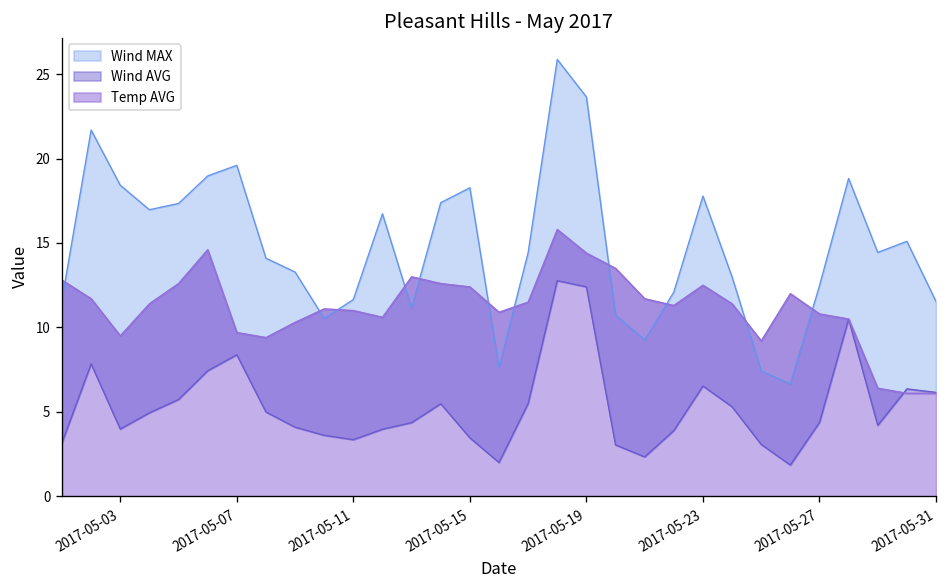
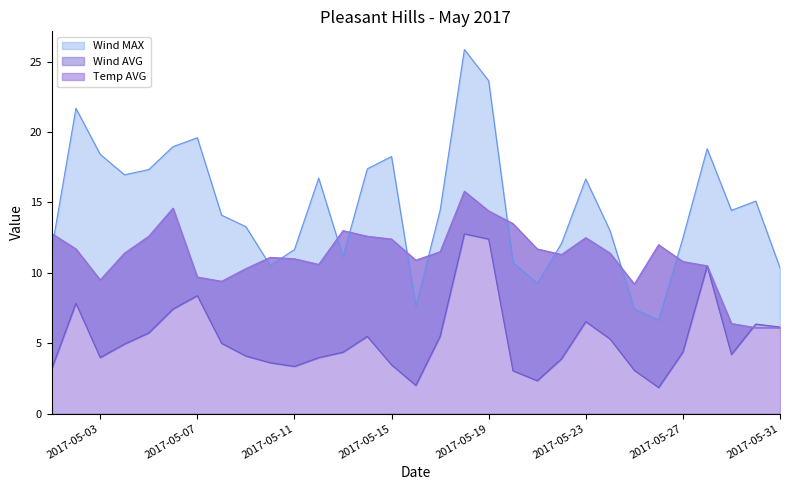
Wind MAX, 2017-05-23: 17.8 -> 16.7
Wind MAX, 2017-05-31: 11.5 -> 10.4
